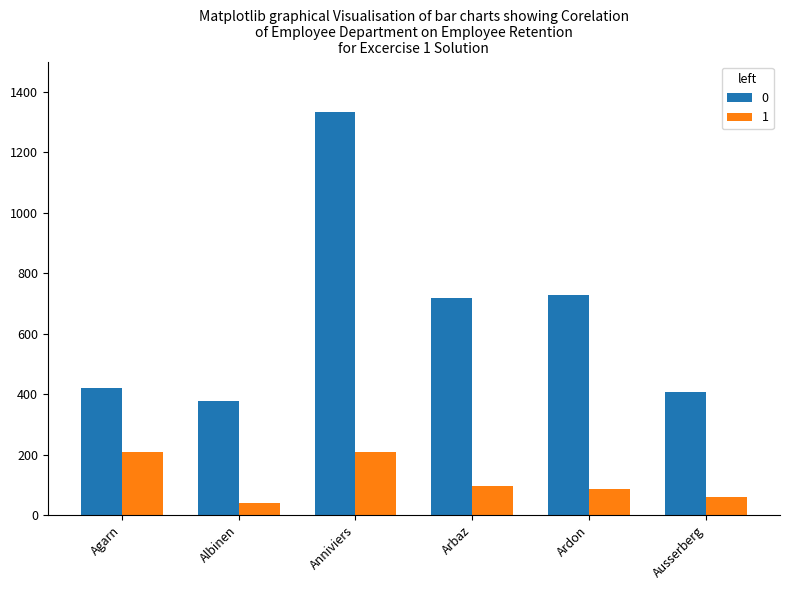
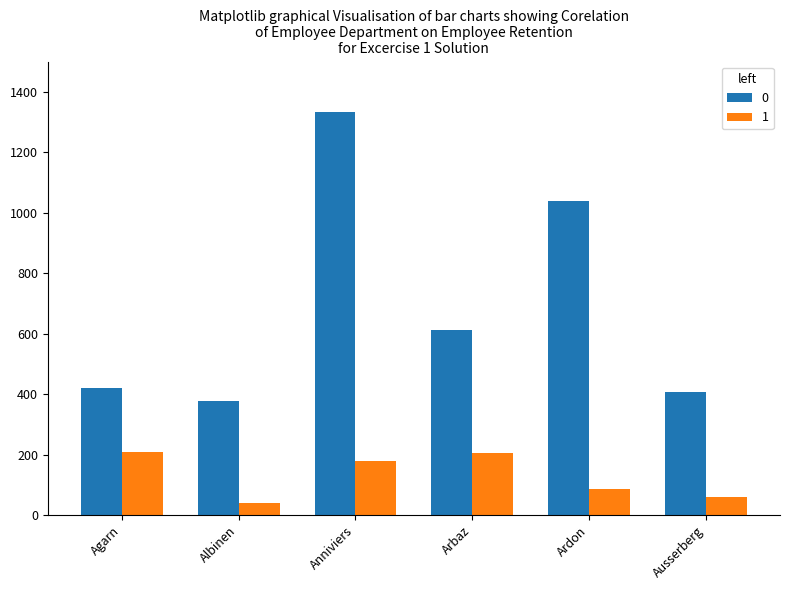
1, Anniviers: 210 -> 180
0, Arbaz: 720 -> 610
1, Arbaz: 100 -> 210
0, Ardon: 730 -> 1040
